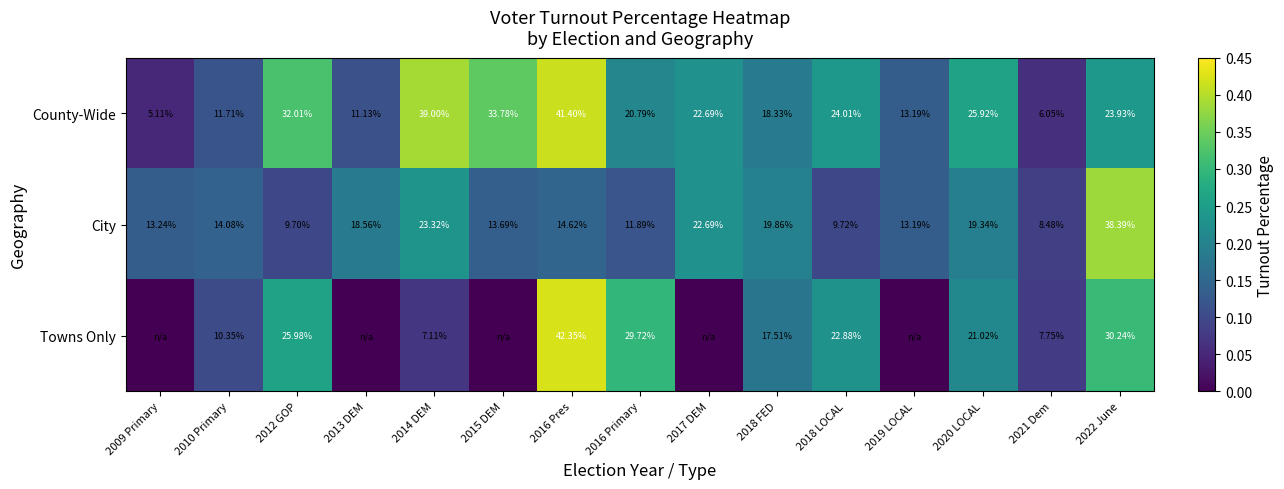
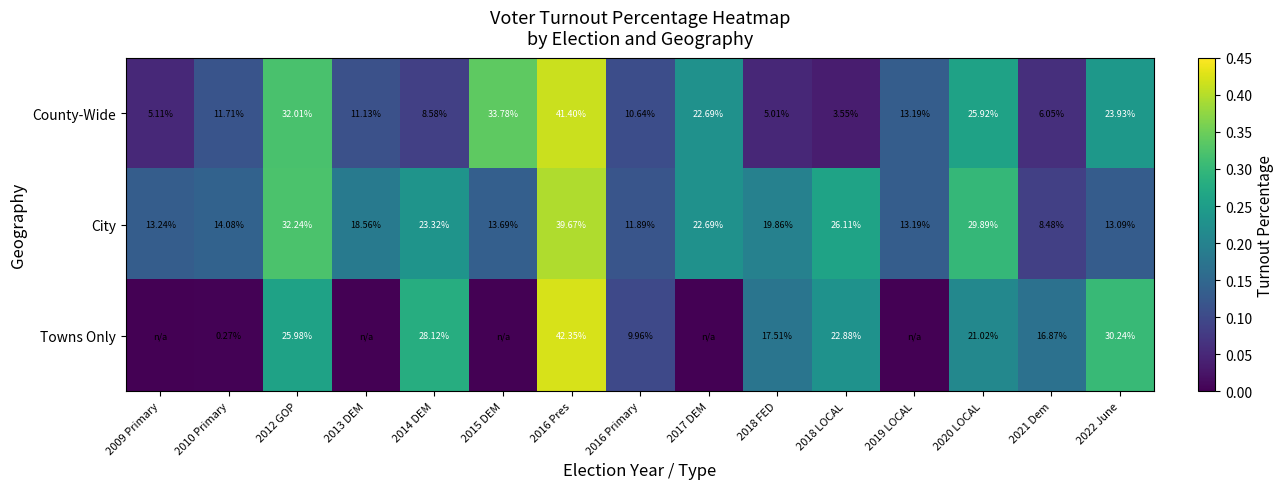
County-Wide, 2014 DEM: 39.00% -> 8.58%
County-Wide, 2016 Primary: 20.79% -> 10.64%
County-Wide, 2018 FED: 18.33% -> 5.01%
County-Wide, 2018 LOCAL: 24.01% -> 3.55%
City, 2012 GOP: 9.70% -> 32.24%
City, 2016 Pres: 14.62% -> 39.67%
City, 2018 LOCAL: 9.72% -> 26.11%
City, 2020 LOCAL: 19.34% -> 29.89%
City, 2022 June: 38.39% -> 13.09%
Towns Only, 2010 Primary: 10.35% -> 0.27%
Towns Only, 2014 DEM: 7.11% -> 28.12%
Towns Only, 2016 Primary: 29.72% -> 9.96%
Towns Only, 2021 Dem: 7.75% -> 16.87%
